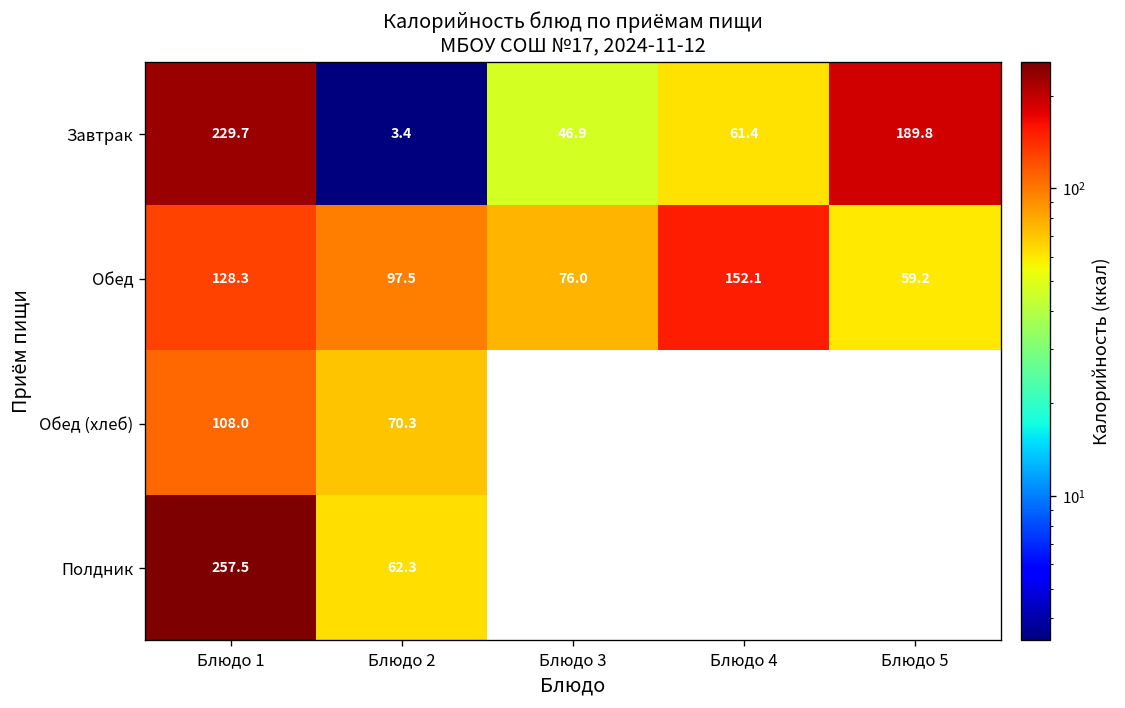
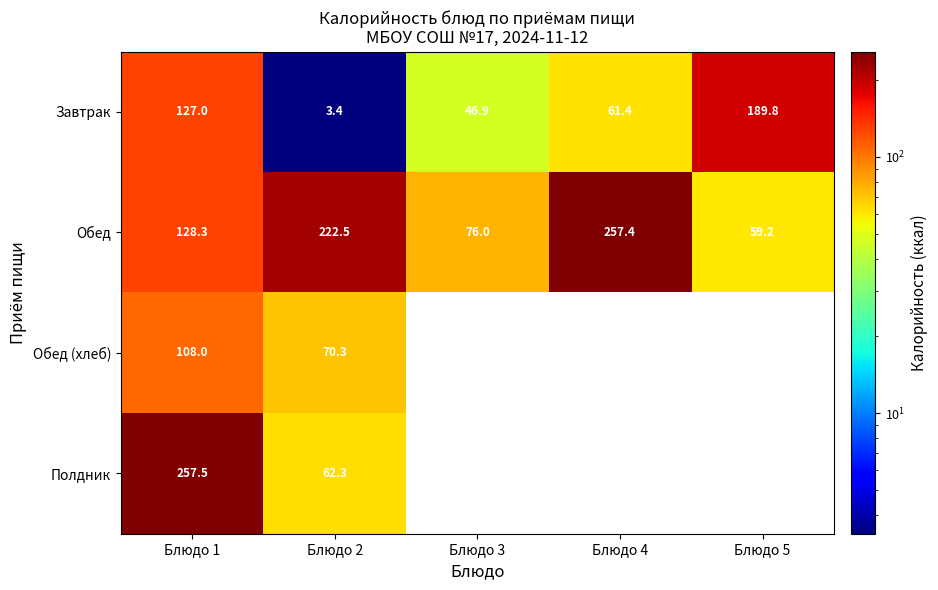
Завтрак, Блюдо 1: 229.7 -> 127.0
Обед, Блюдо 2: 97.5 -> 222.5
Обед, Блюдо 4: 152.1 -> 257.4
